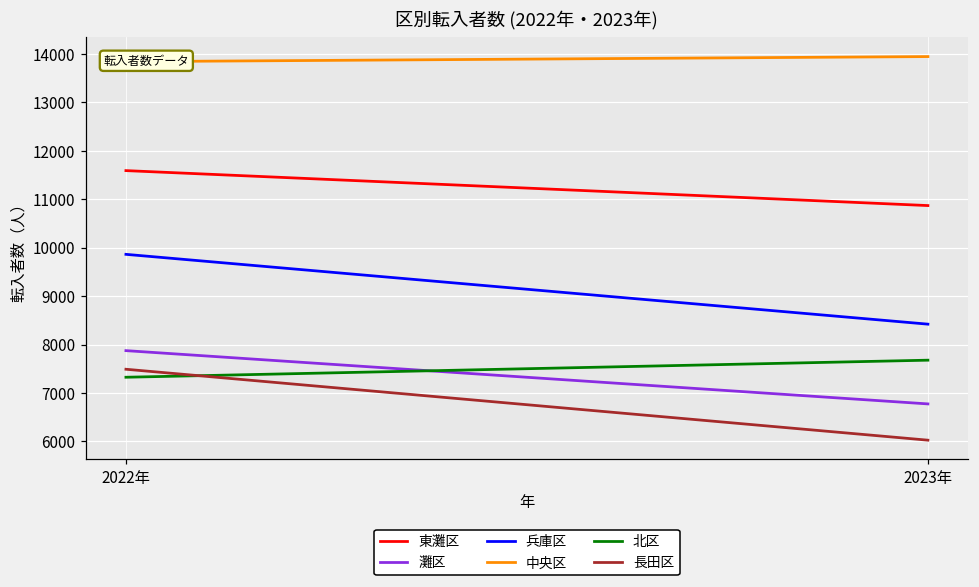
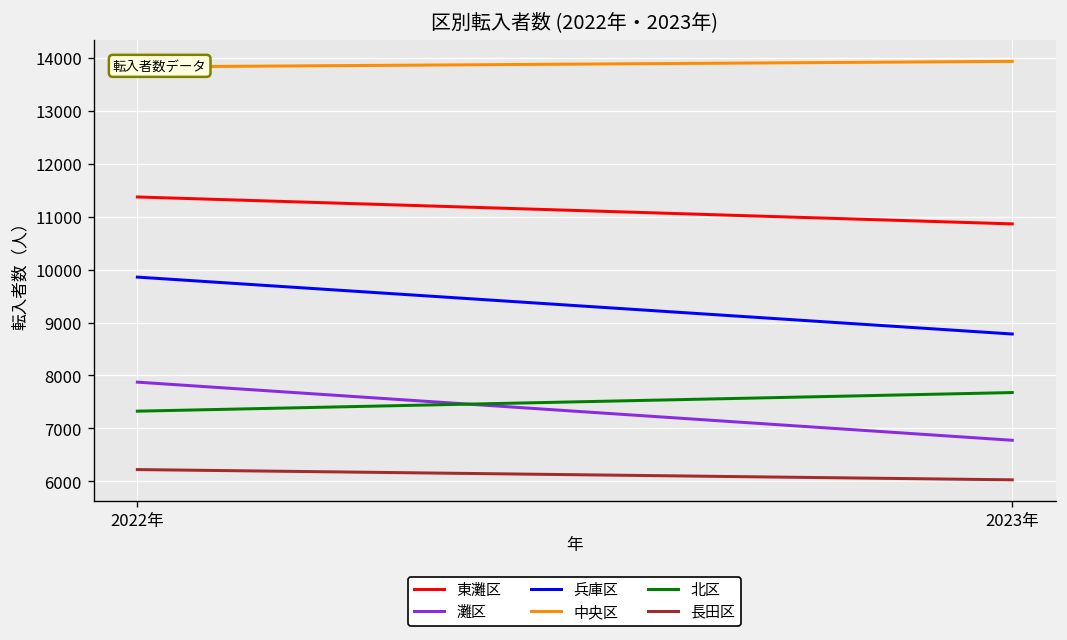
東灘区, 2022年: 11600 -> 11400
長田区, 2022年: 7500 -> 6200
兵庫区, 2023年: 8400 -> 8800
